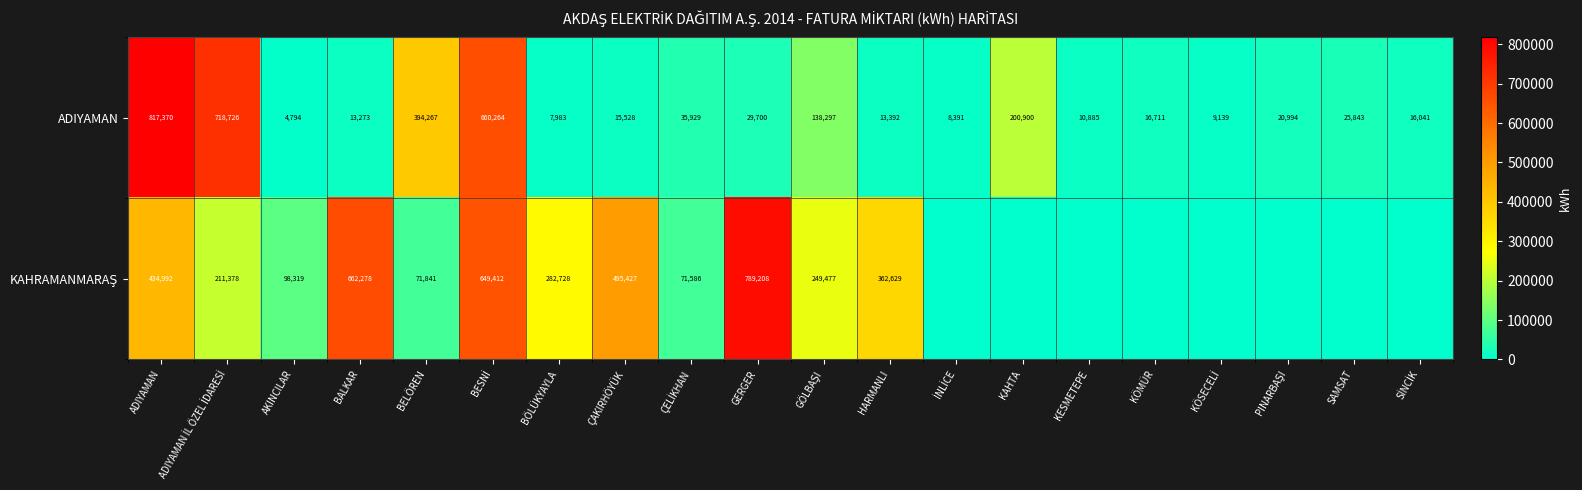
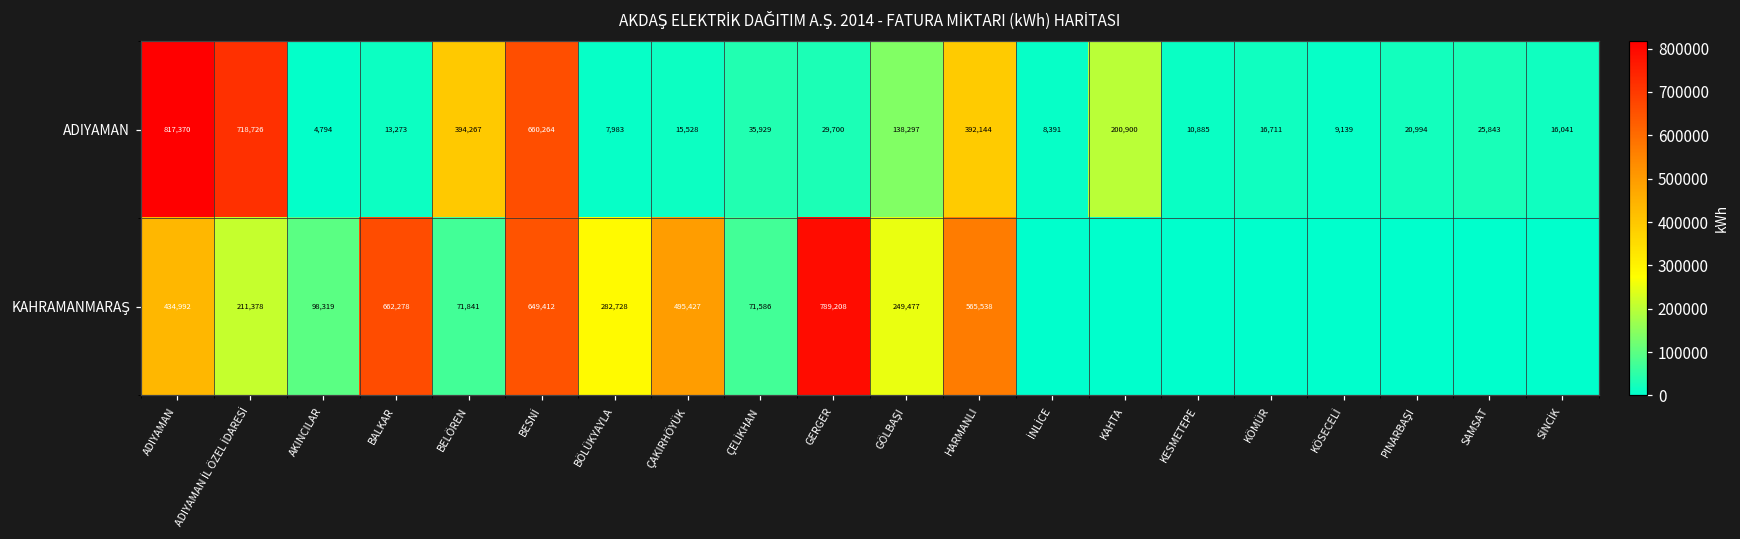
ADIYAMAN, HARMANLI: 13,392 -> 392,144
KAHRAMANMARAŞ, HARMANLI: 362,629 -> 565,538
